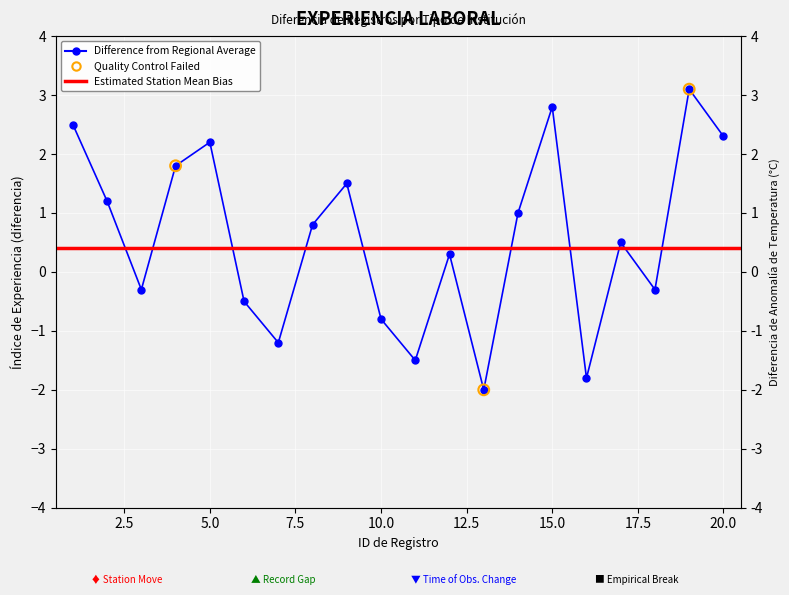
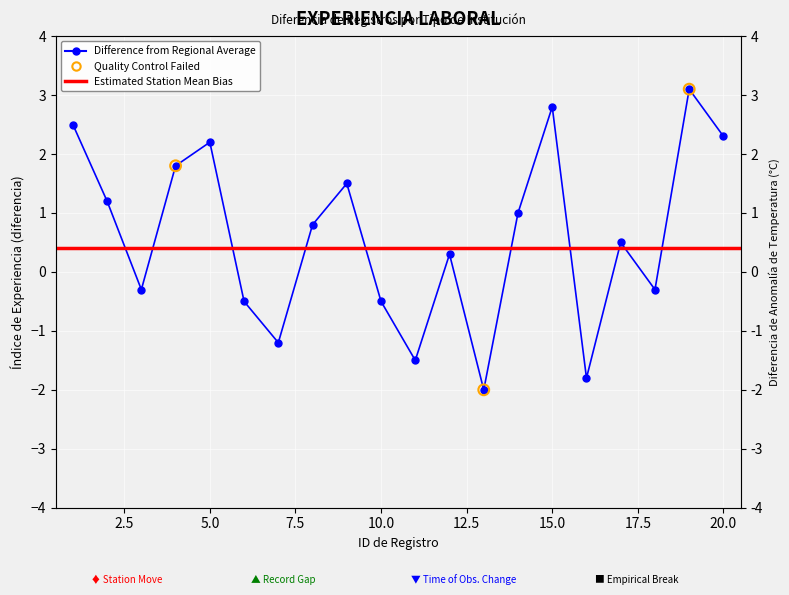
Difference from Regional Average, 10.0: -0.8 -> -0.5
